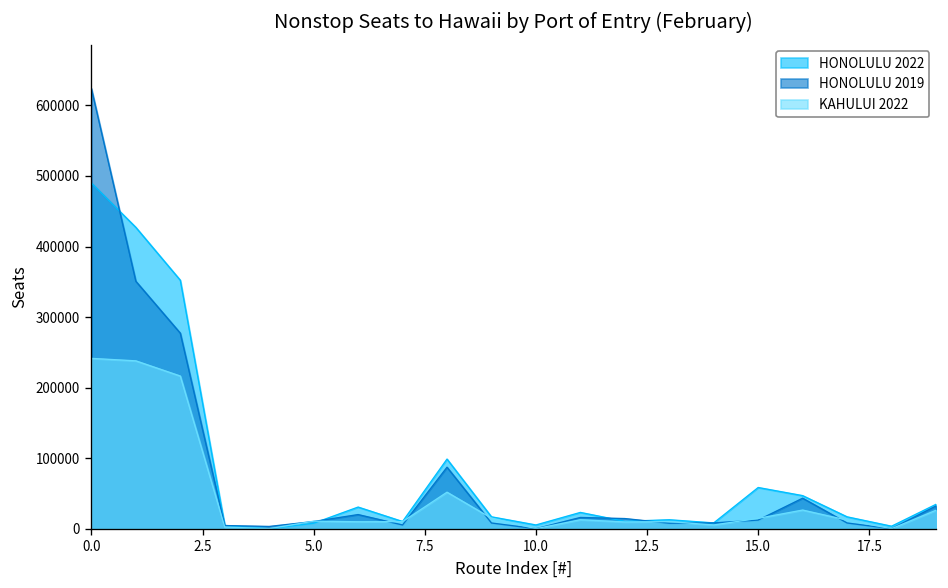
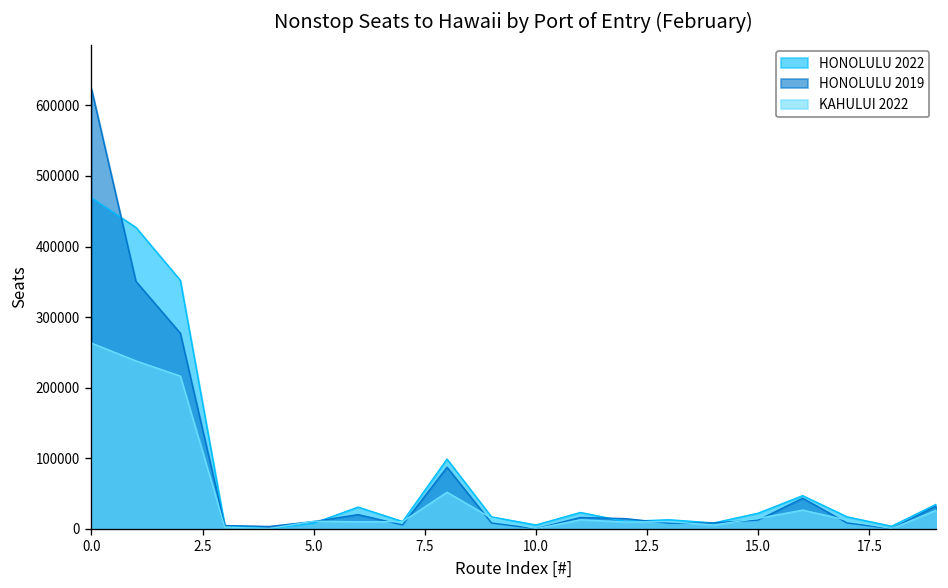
HONOLULU 2022, 0.0: 490000 -> 470000
KAHULUI 2022, 0.0: 240000 -> 260000
HONOLULU 2022, 15.0: 60000 -> 20000
